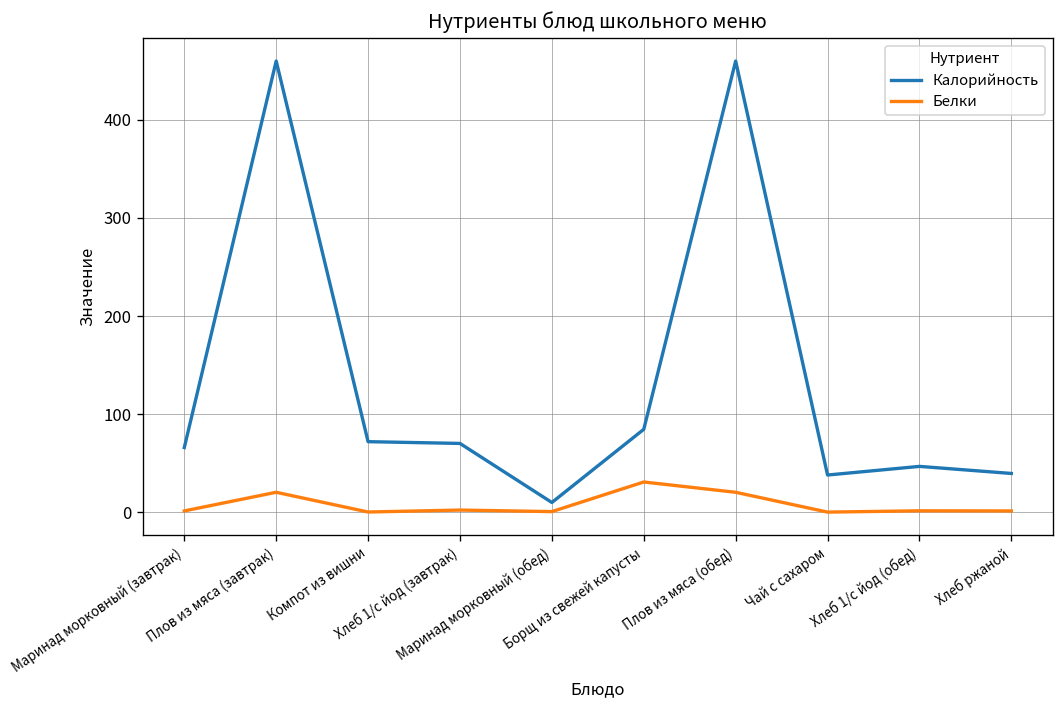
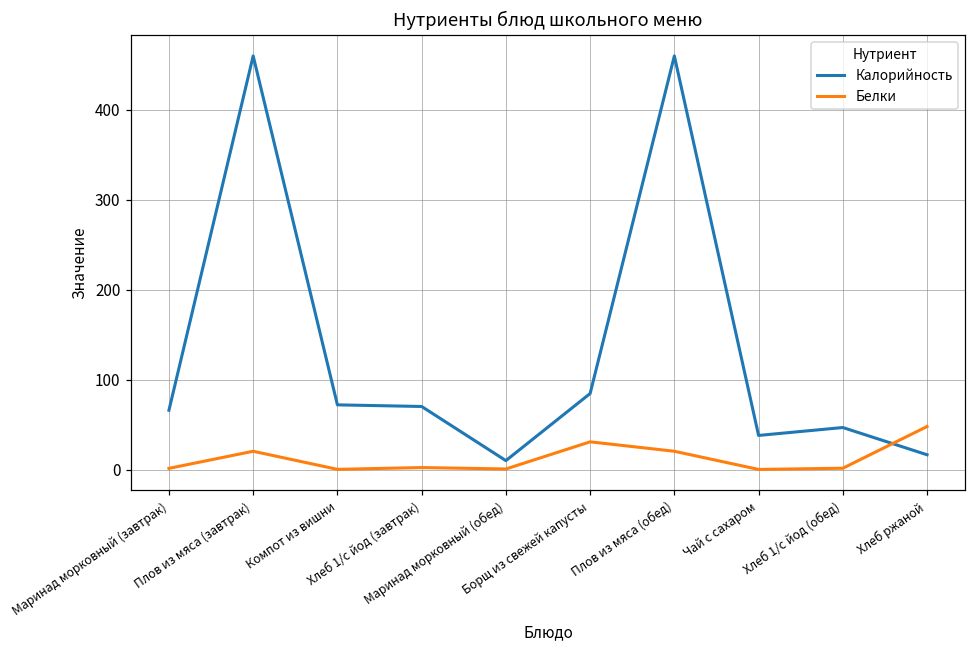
Калорийность, Хлеб ржаной: 40 -> 20
Белки, Хлеб ржаной: 0 -> 50
